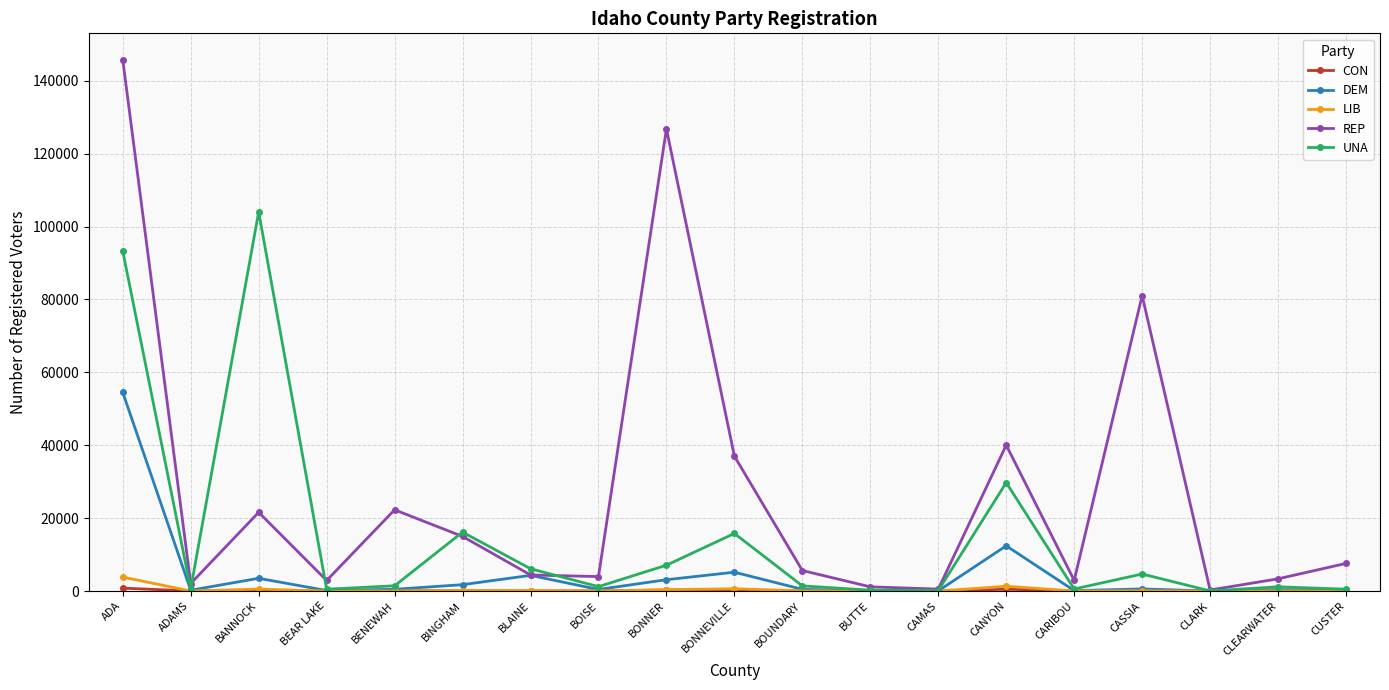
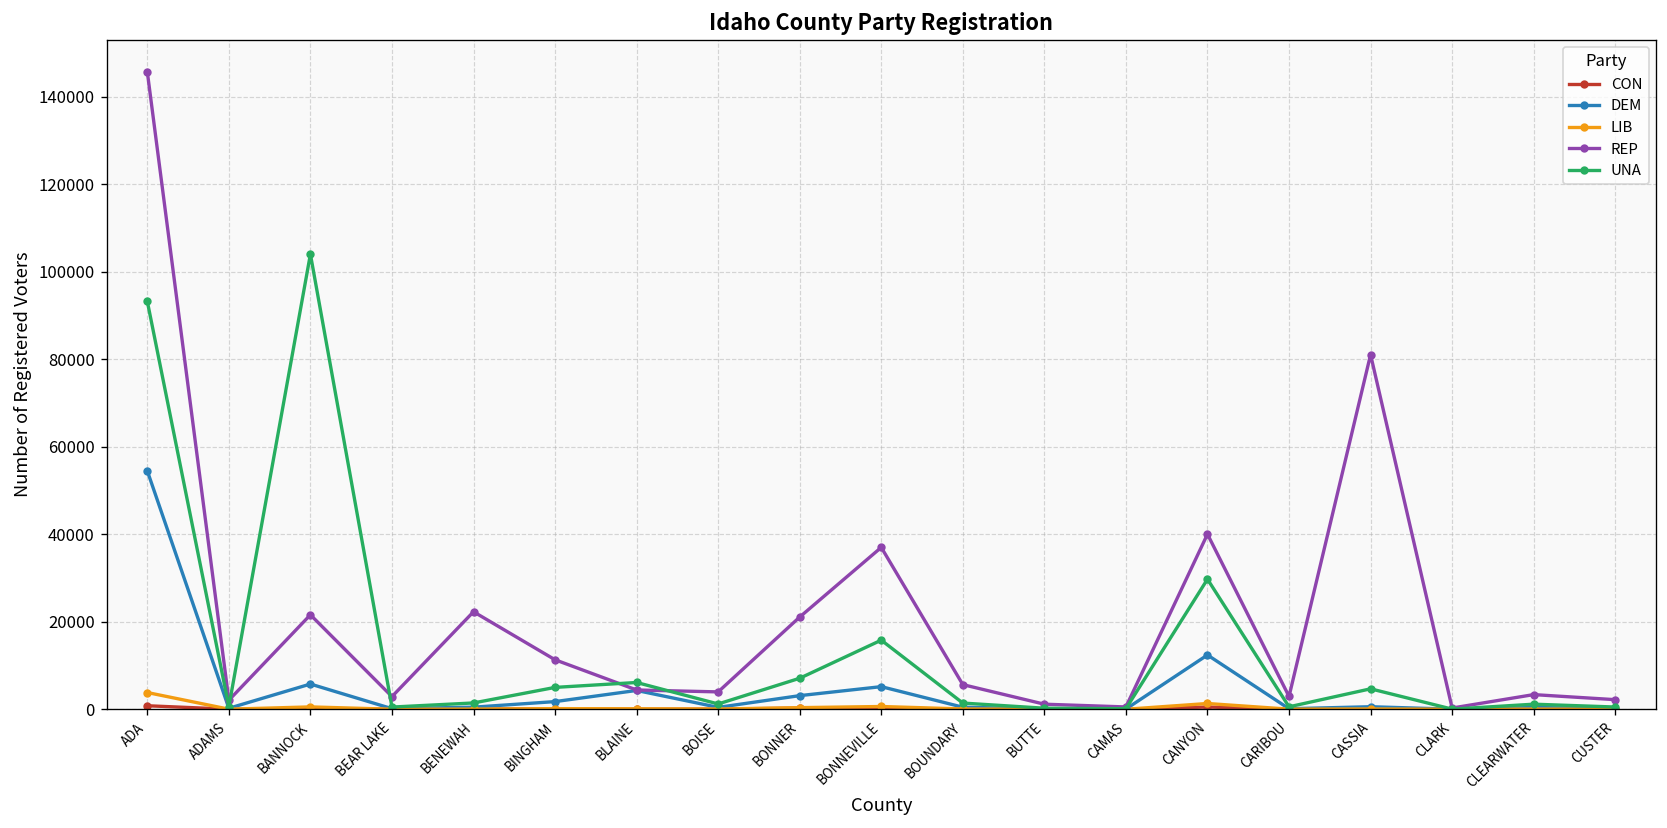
DEM, BANNOCK: 4000 -> 6000
REP, BINGHAM: 15000 -> 11000
UNA, BINGHAM: 16000 -> 5000
REP, BONNER: 127000 -> 21000
REP, CUSTER: 8000 -> 2000
